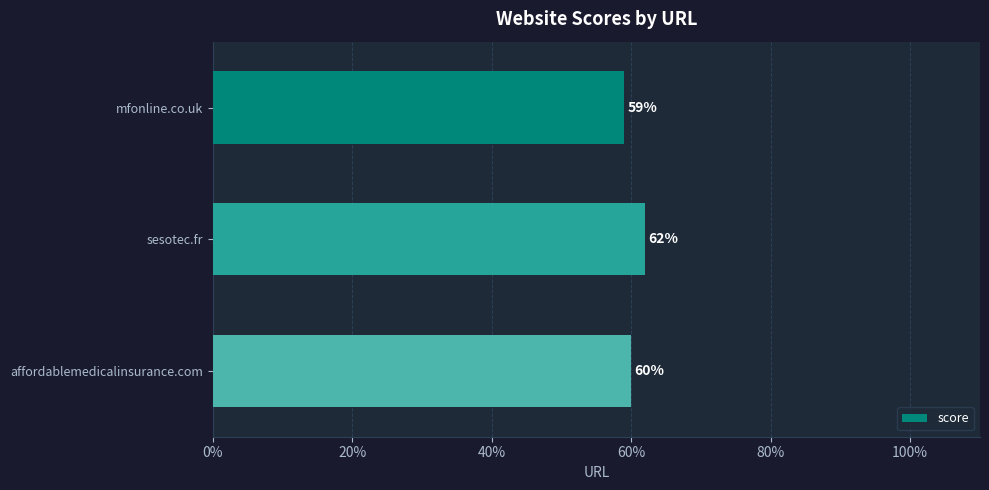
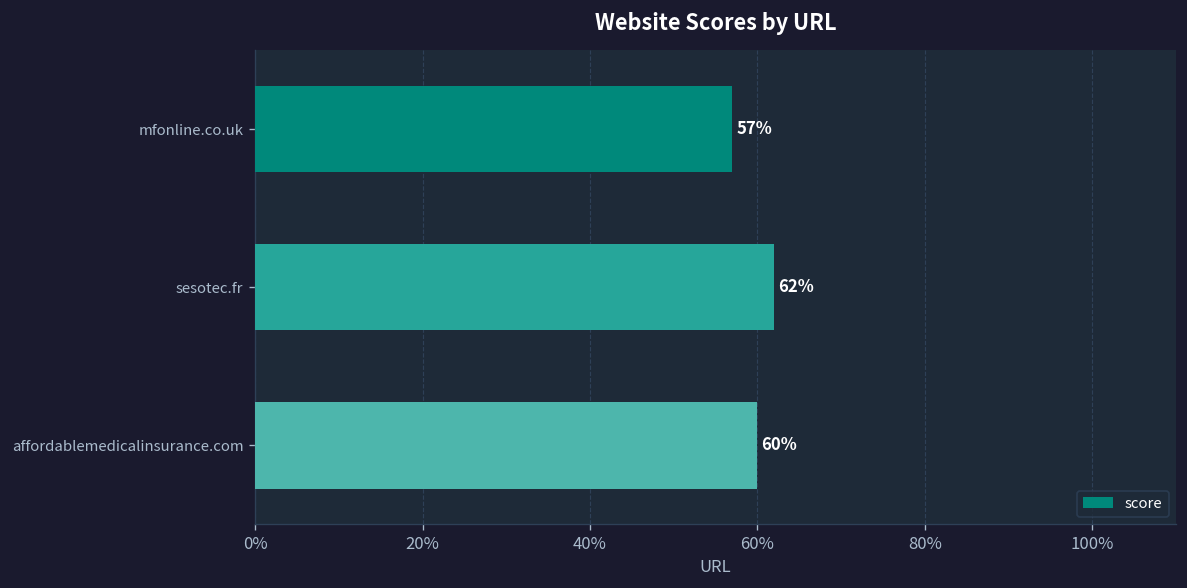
mfonline.co.uk: 59% -> 57%
